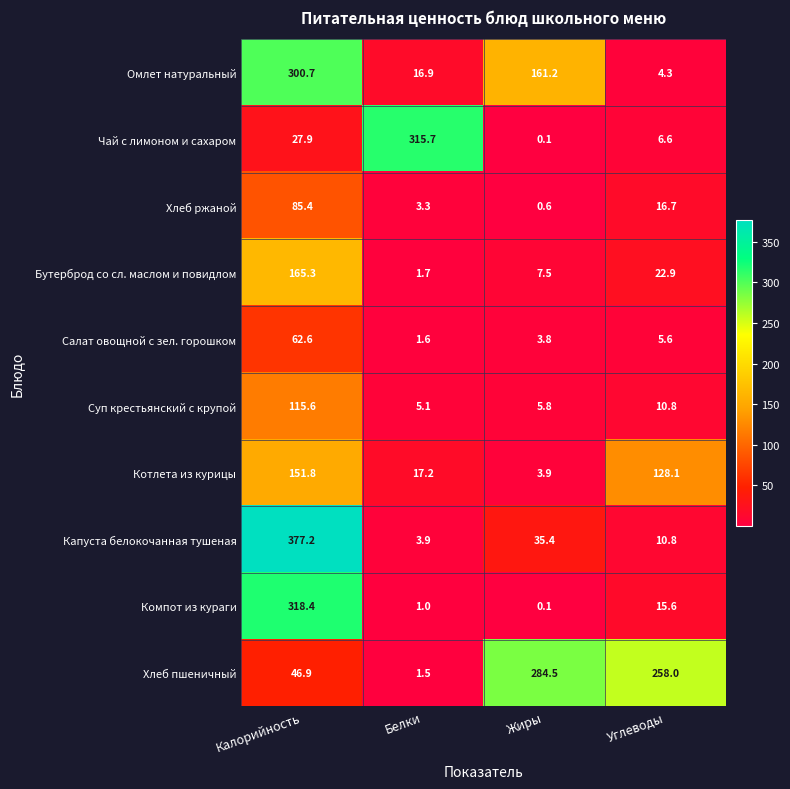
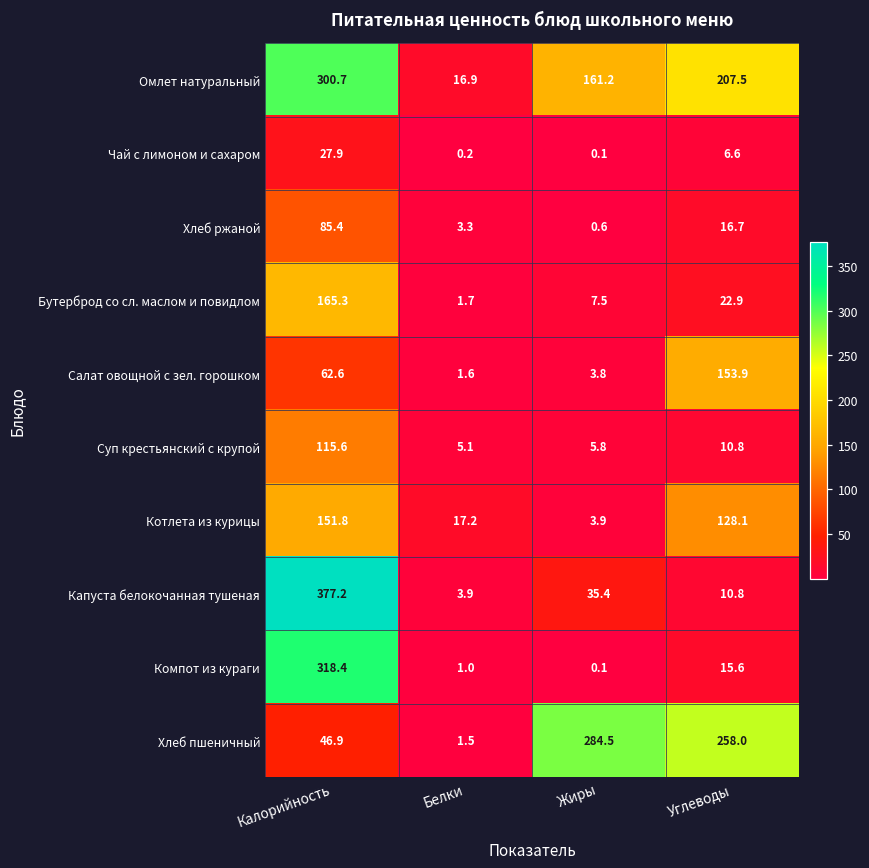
Омлет натуральный, Углеводы: 4.3 -> 207.5
Чай с лимоном и сахаром, Белки: 315.7 -> 0.2
Салат овощной с зел. горошком, Углеводы: 5.6 -> 153.9
